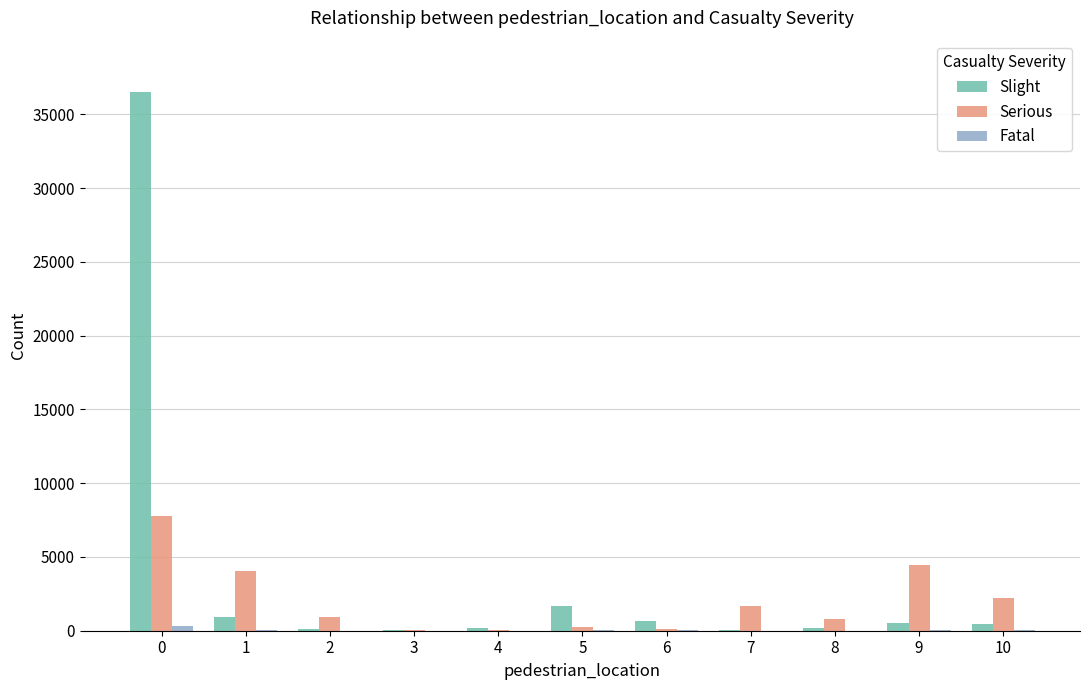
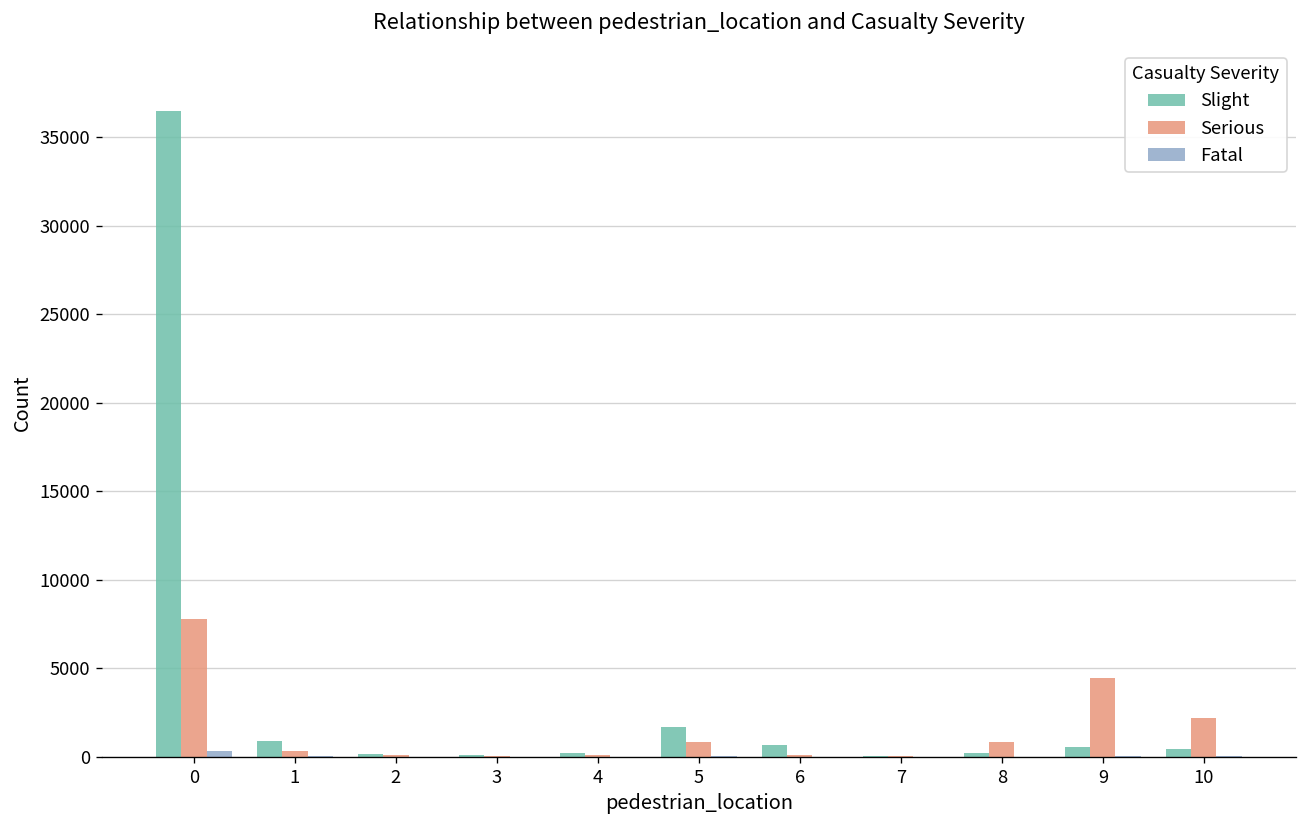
Serious, 1: 4000 -> 400
Serious, 2: 900 -> 100
Serious, 5: 300 -> 900
Serious, 7: 1700 -> 0
